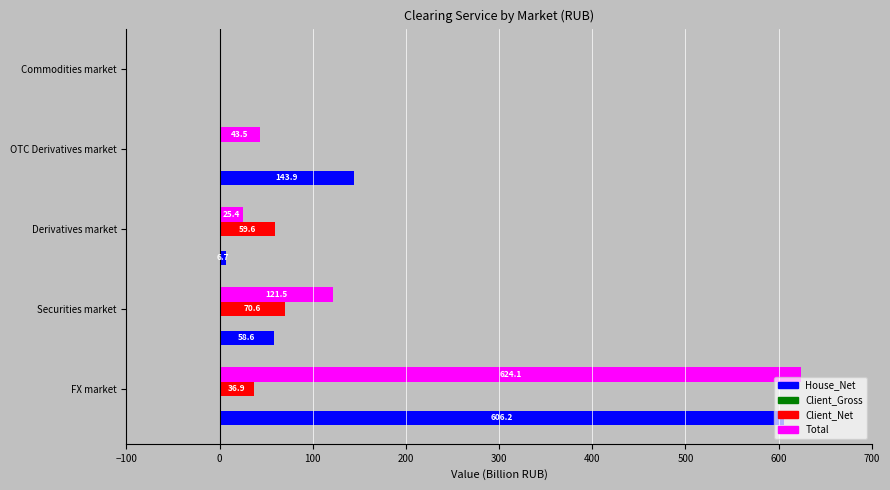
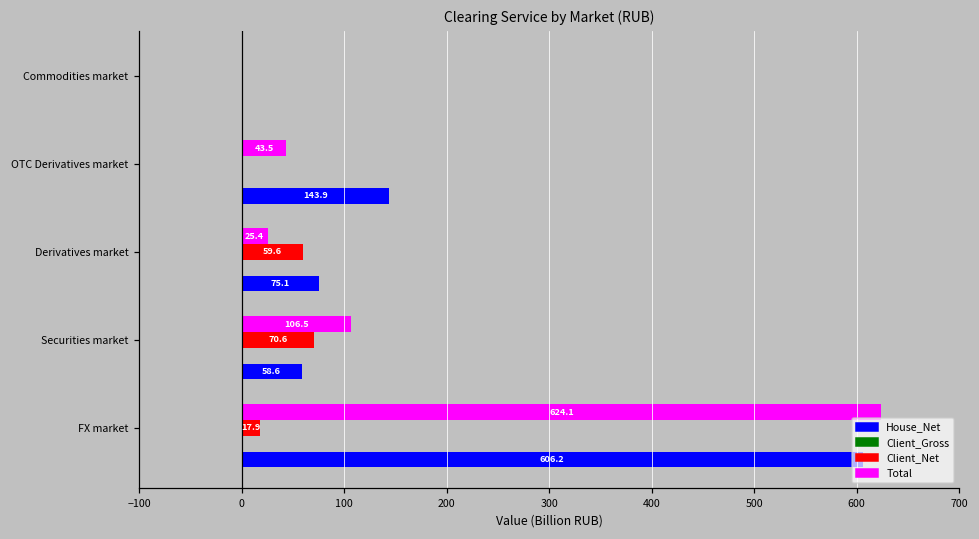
House_Net, Derivatives market: 6.7 -> 75.1
Total, Securities market: 121.5 -> 106.5
Client_Net, FX market: 36.9 -> 17.9
